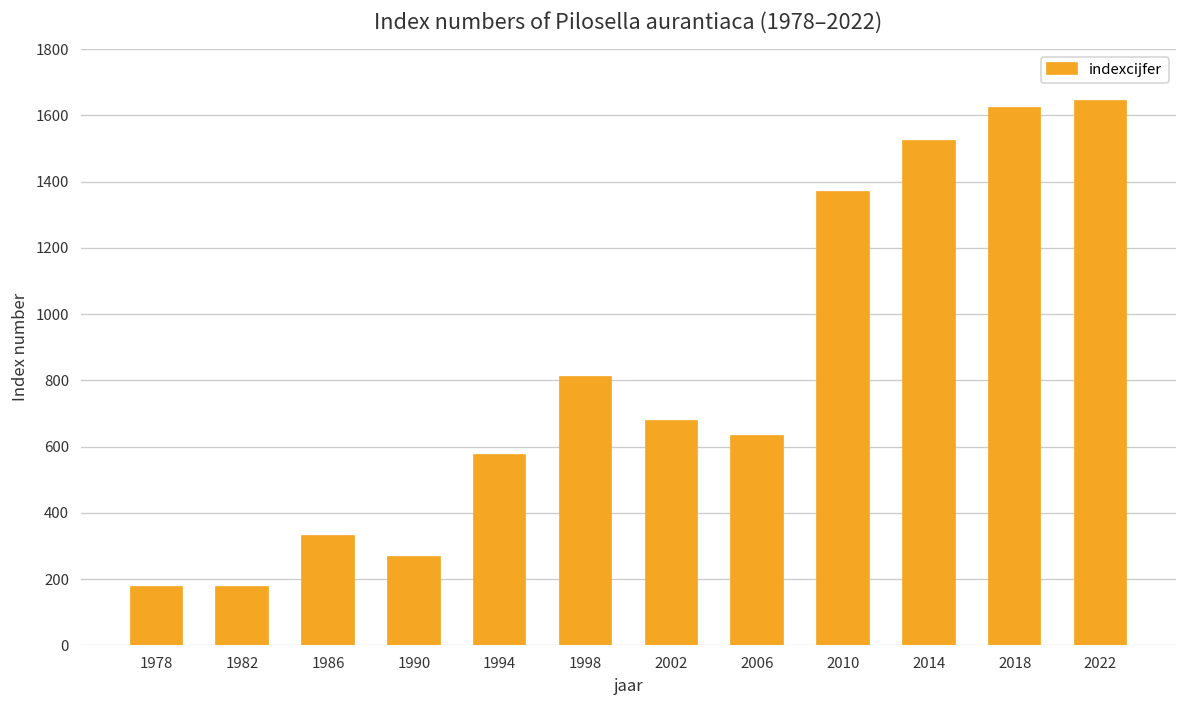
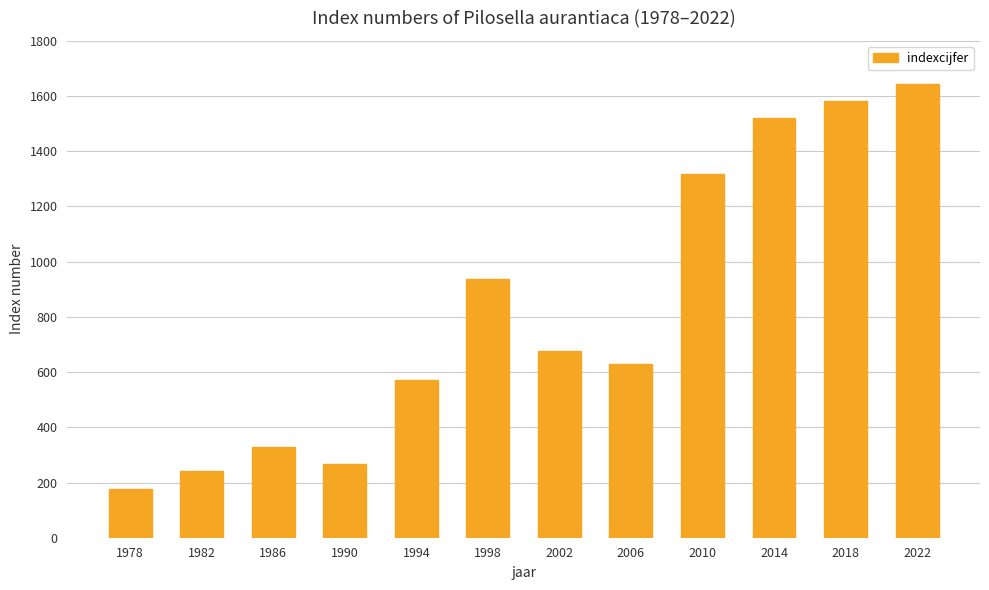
1982: 180 -> 240
1998: 810 -> 940
2010: 1370 -> 1320
2018: 1620 -> 1580
